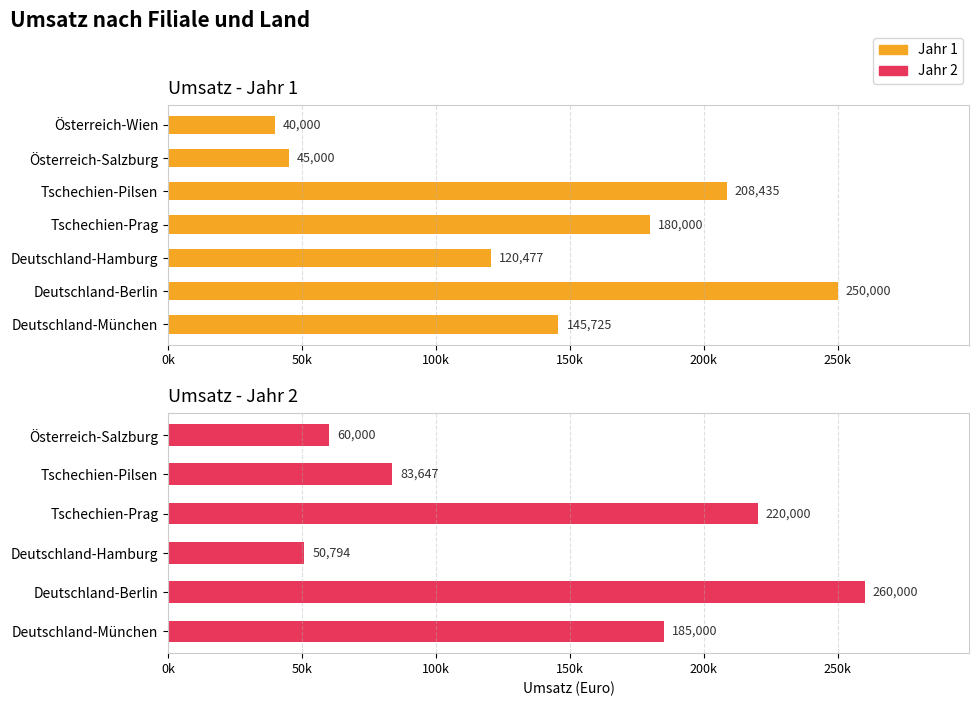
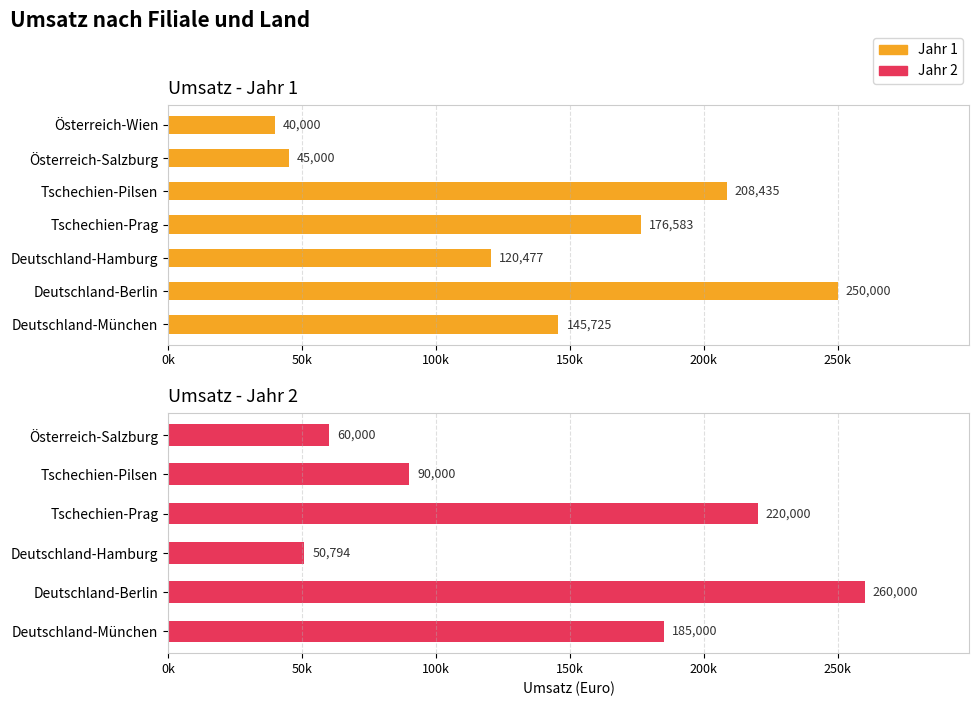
Umsatz - Jahr 1, Tschechien-Prag: 180,000 -> 176,583
Umsatz - Jahr 2, Tschechien-Pilsen: 83,647 -> 90,000
